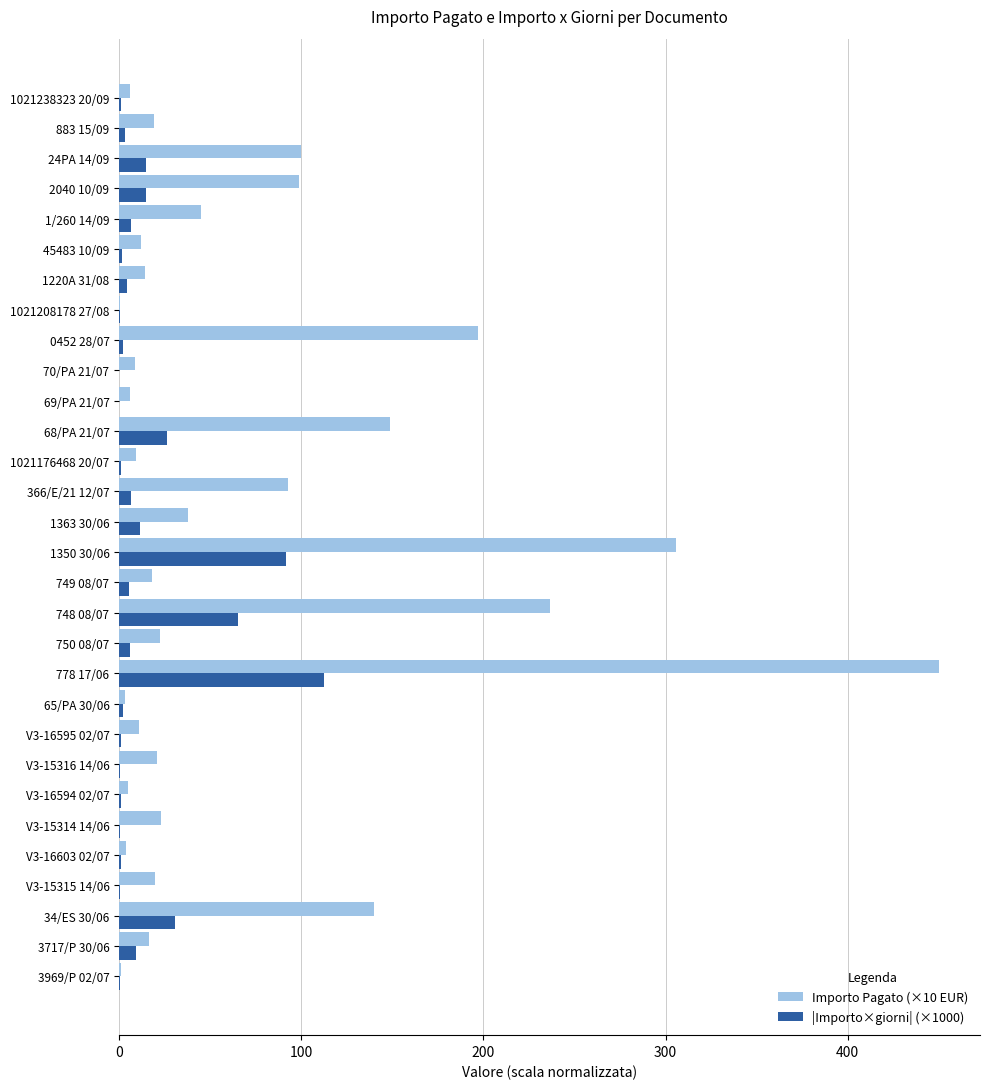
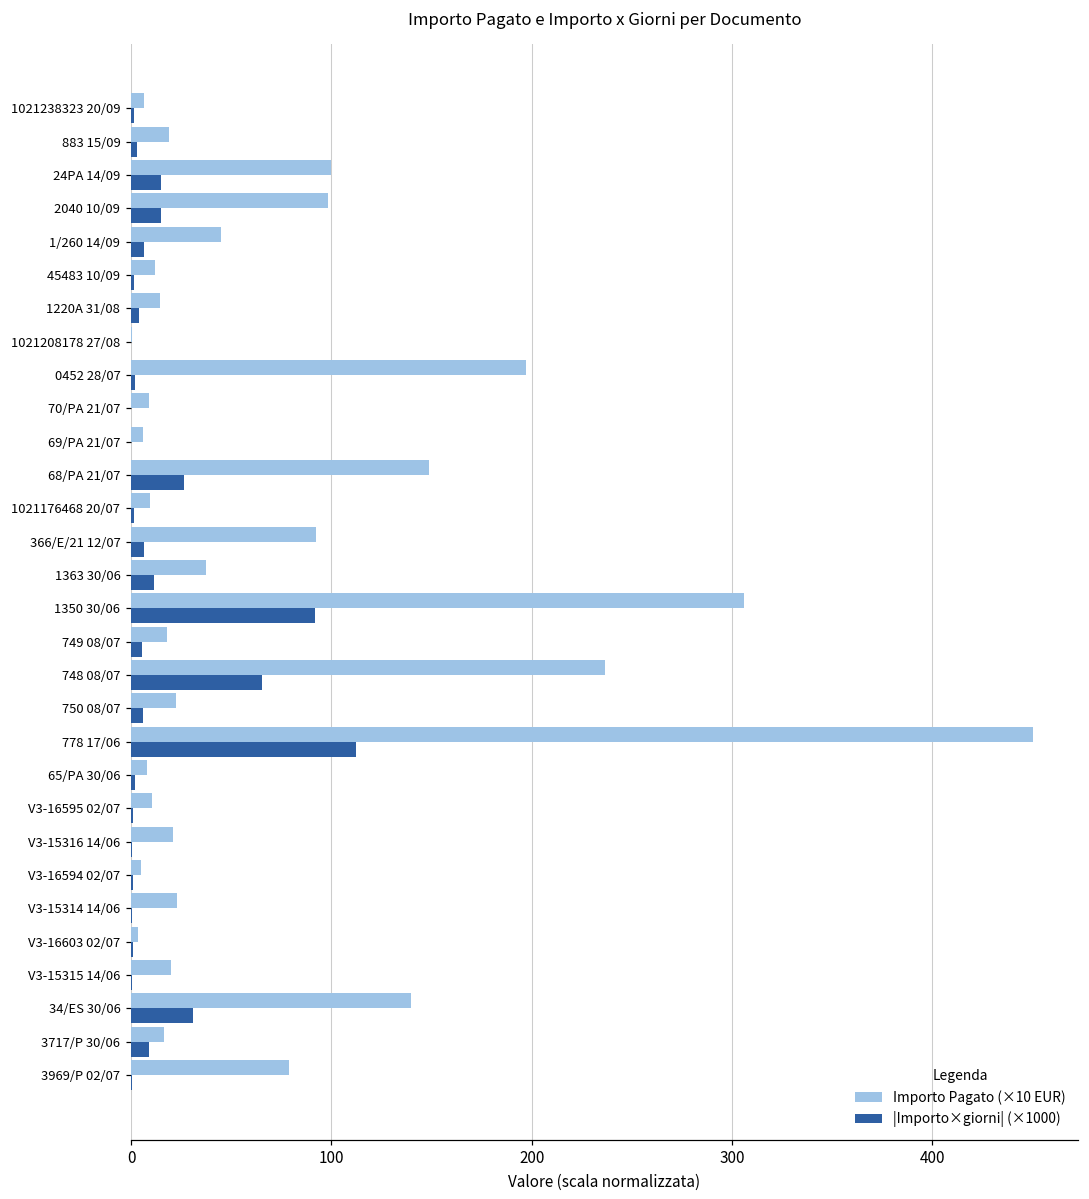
Importo Pagato (×10 EUR), 65/PA 30/06: 3 -> 8
Importo Pagato (×10 EUR), 3969/P 02/07: 1 -> 79
